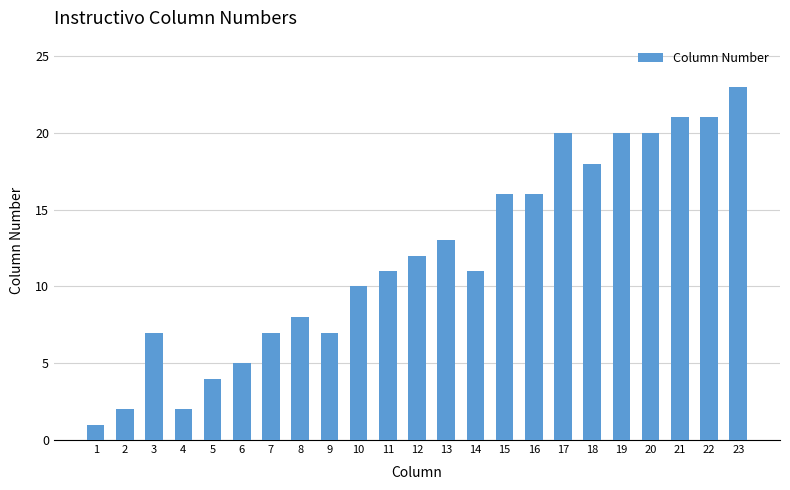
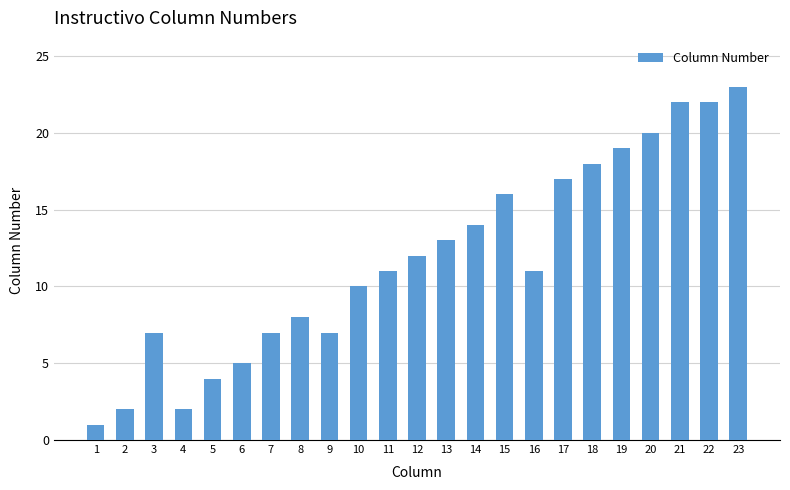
14: 11 -> 14
16: 16 -> 11
17: 20 -> 17
19: 20 -> 19
21: 21 -> 22
22: 21 -> 22
